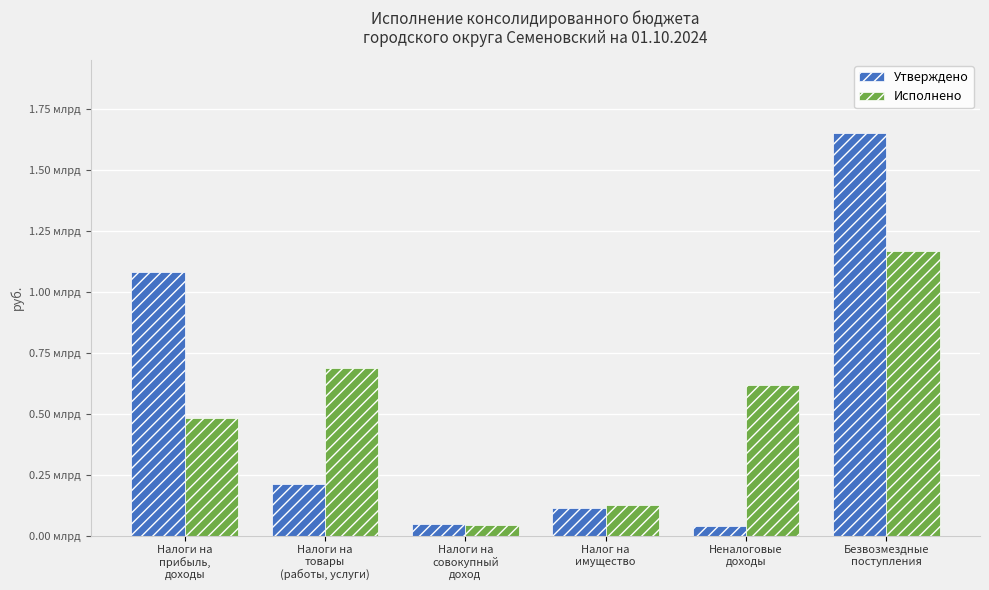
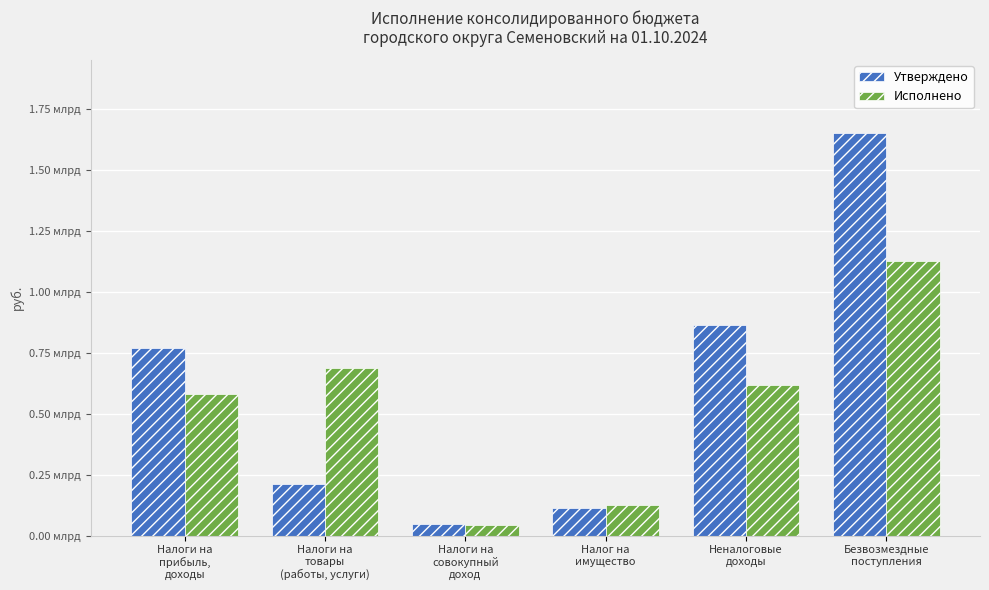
Утверждено, Налоги на прибыль, доходы: 1.08 млрд -> 0.77 млрд
Исполнено, Налоги на прибыль, доходы: 0.48 млрд -> 0.58 млрд
Утверждено, Неналоговые доходы: 0.04 млрд -> 0.86 млрд
Исполнено, Безвозмездные поступления: 1.17 млрд -> 1.13 млрд
